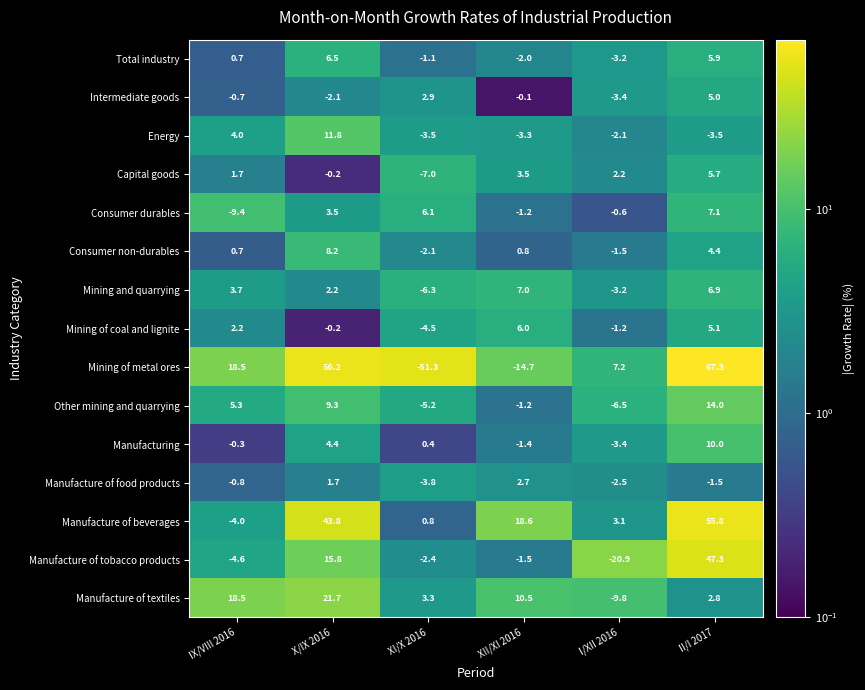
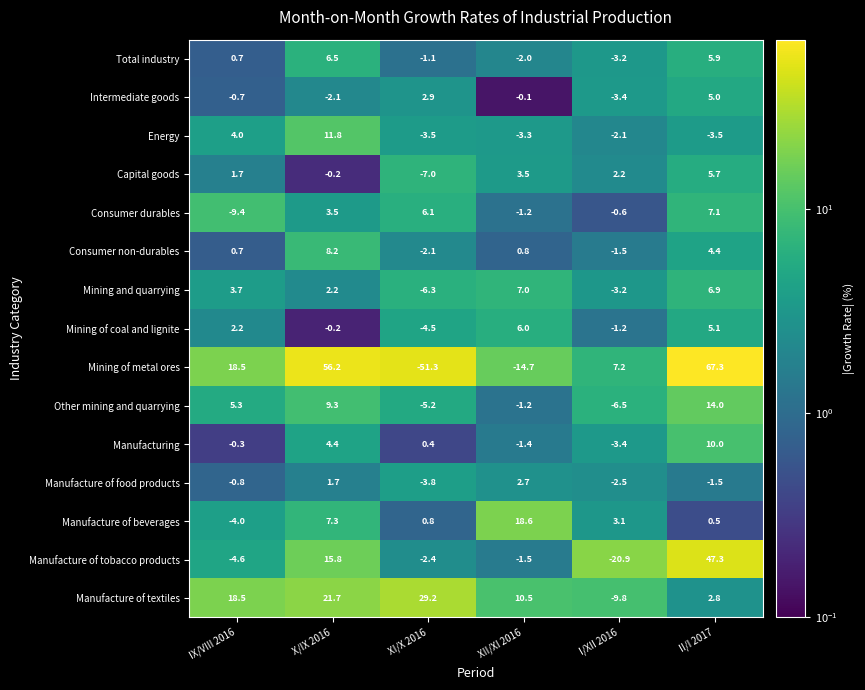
Manufacture of beverages, X/IX 2016: 43.8 -> 7.3
Manufacture of beverages, II/I 2017: 55.8 -> 0.5
Manufacture of textiles, XI/X 2016: 3.3 -> 29.2
